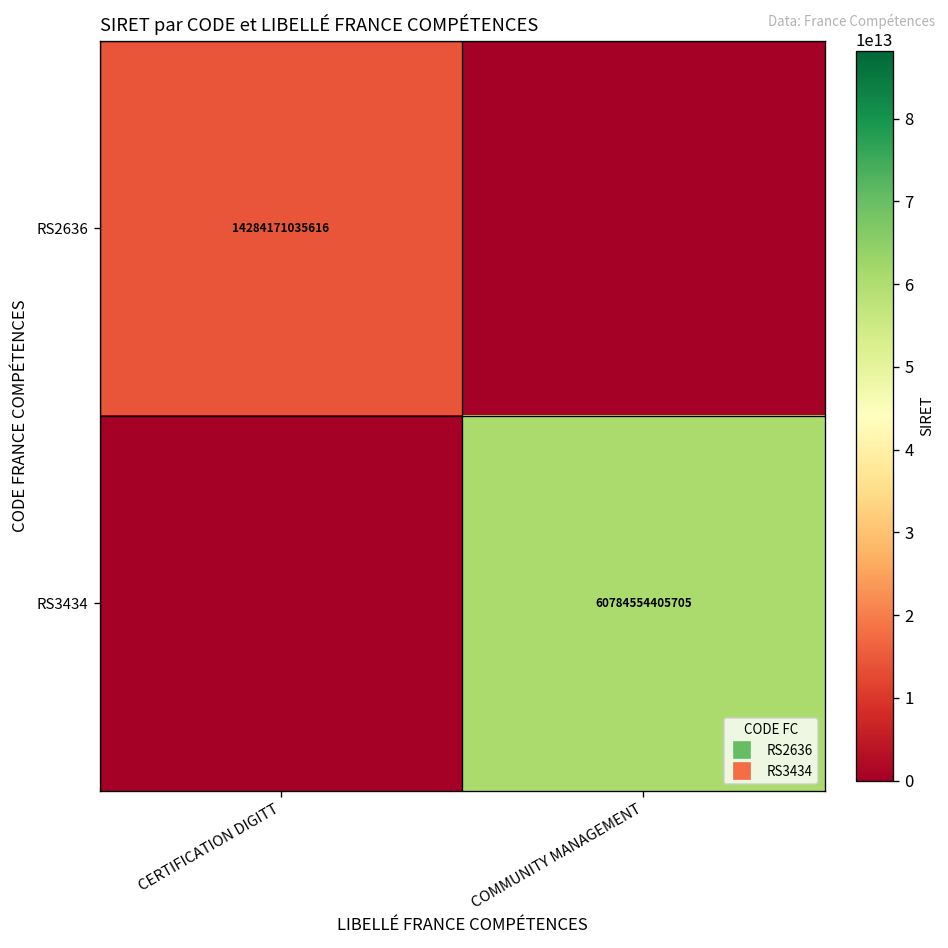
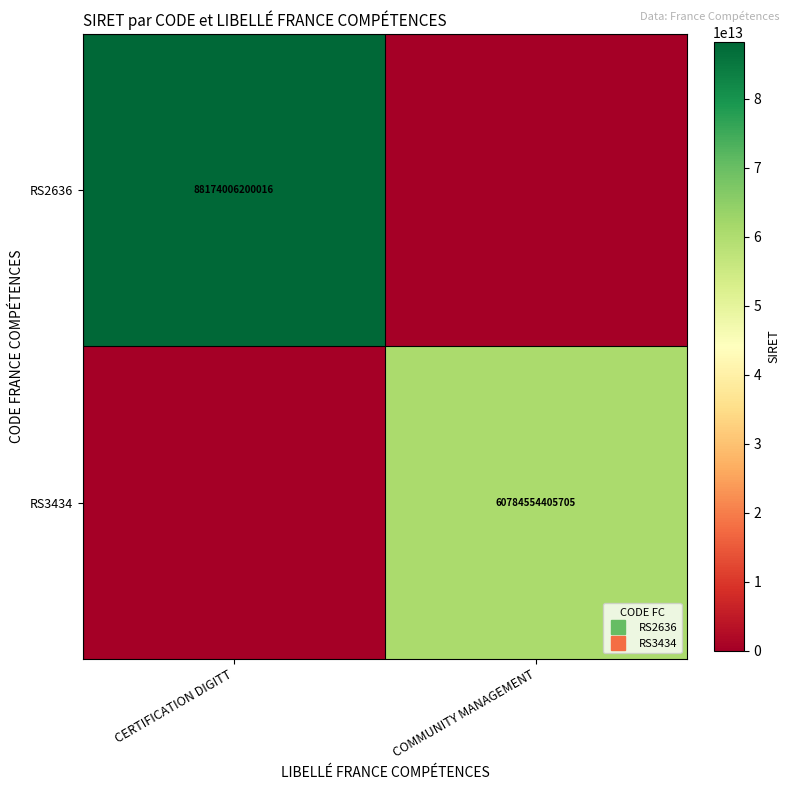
RS2636, CERTIFICATION DIGITT: 14284171035616 -> 88174006200016
